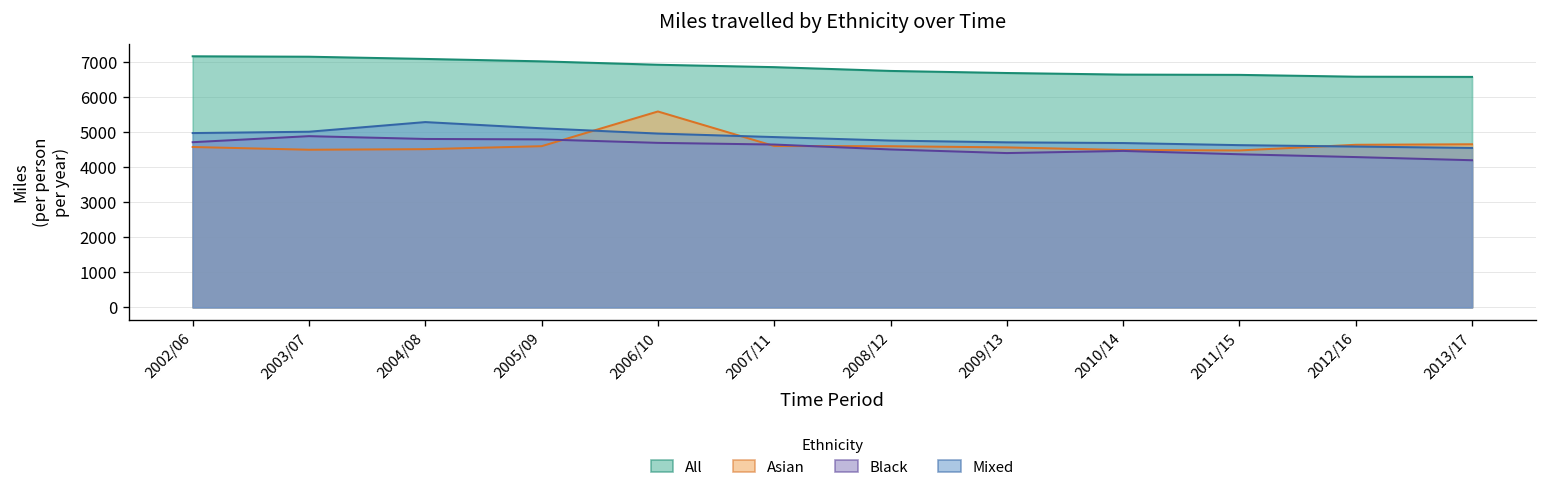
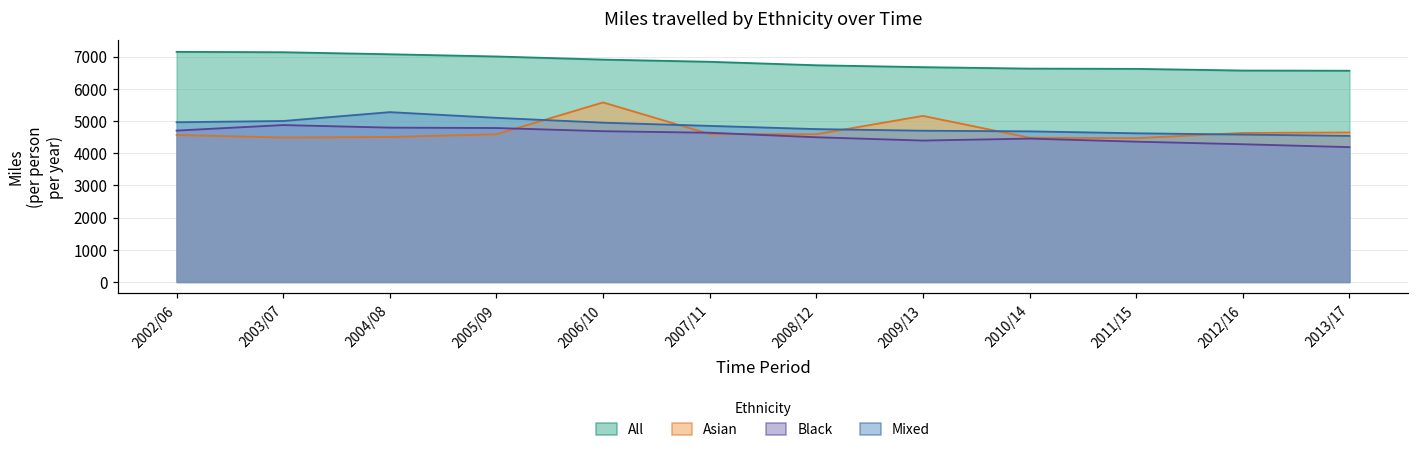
Asian, 2009/13: 4600 -> 5200
